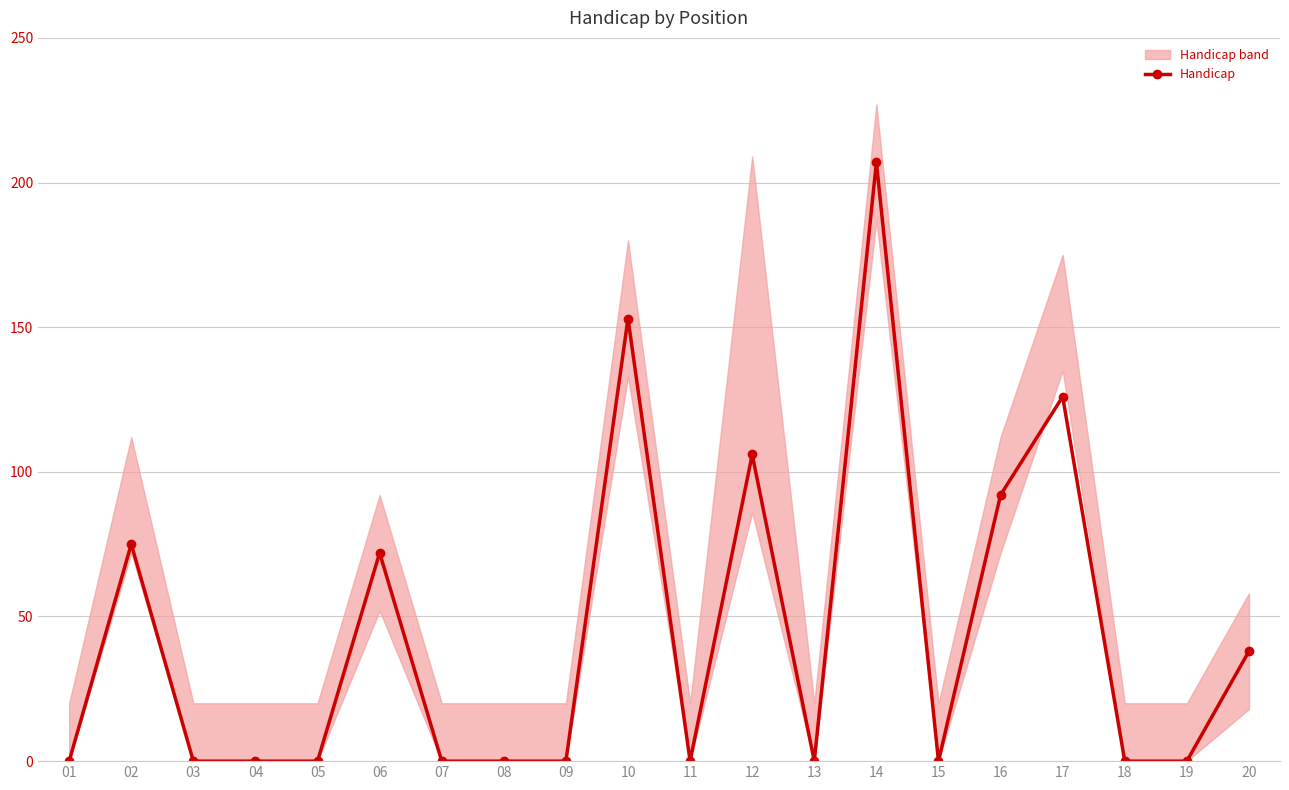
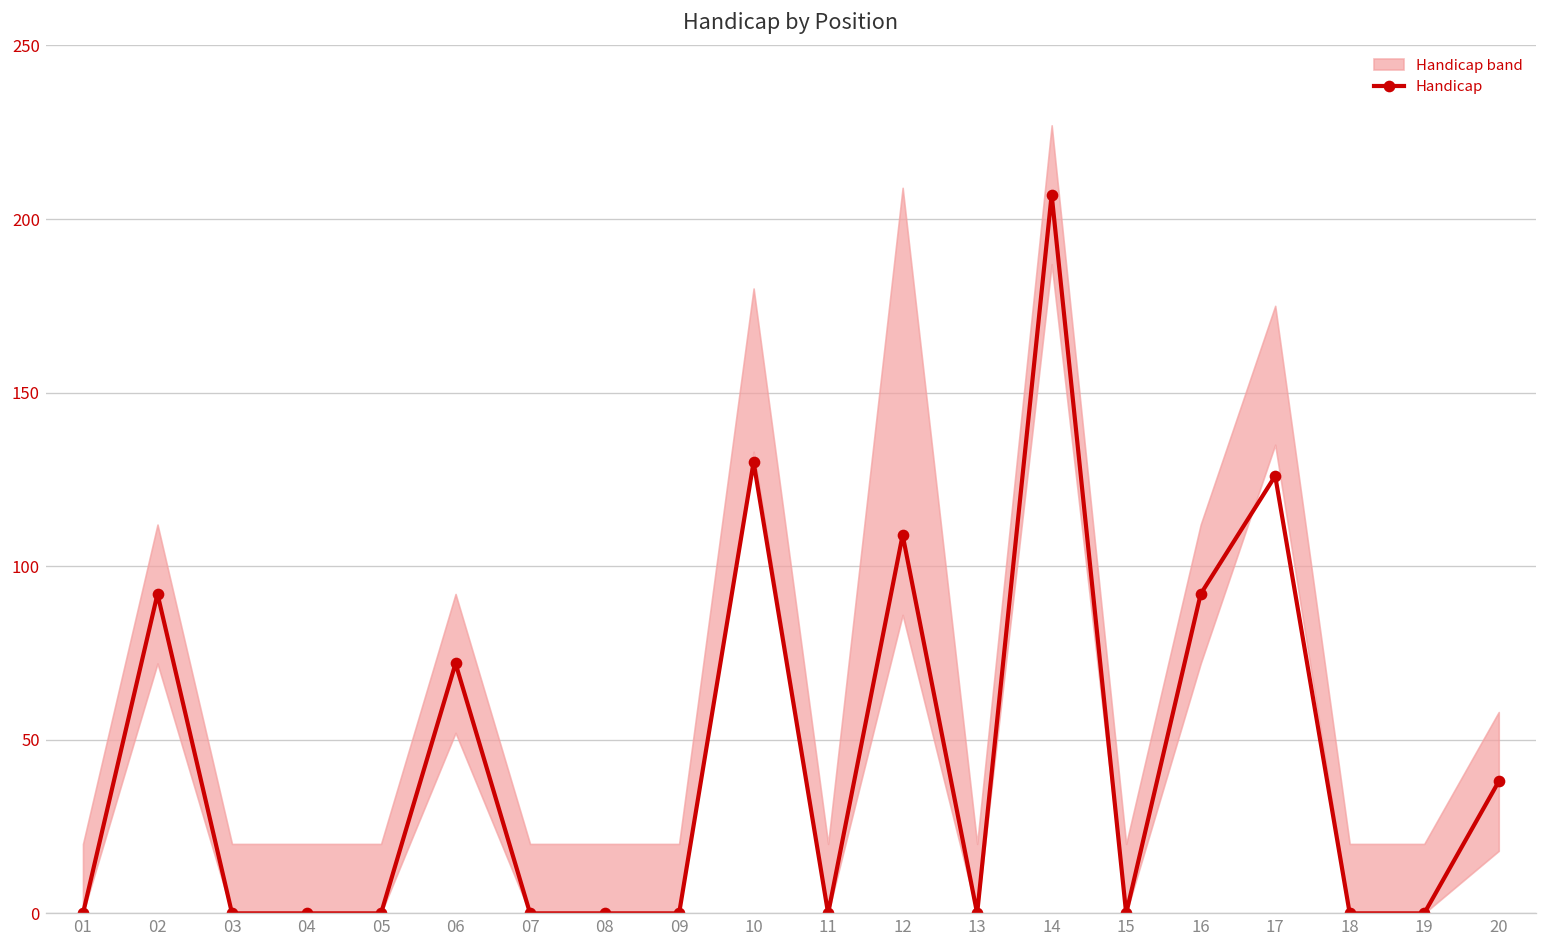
Handicap, 02: 75 -> 92
Handicap, 10: 153 -> 130
Handicap, 12: 106 -> 109
